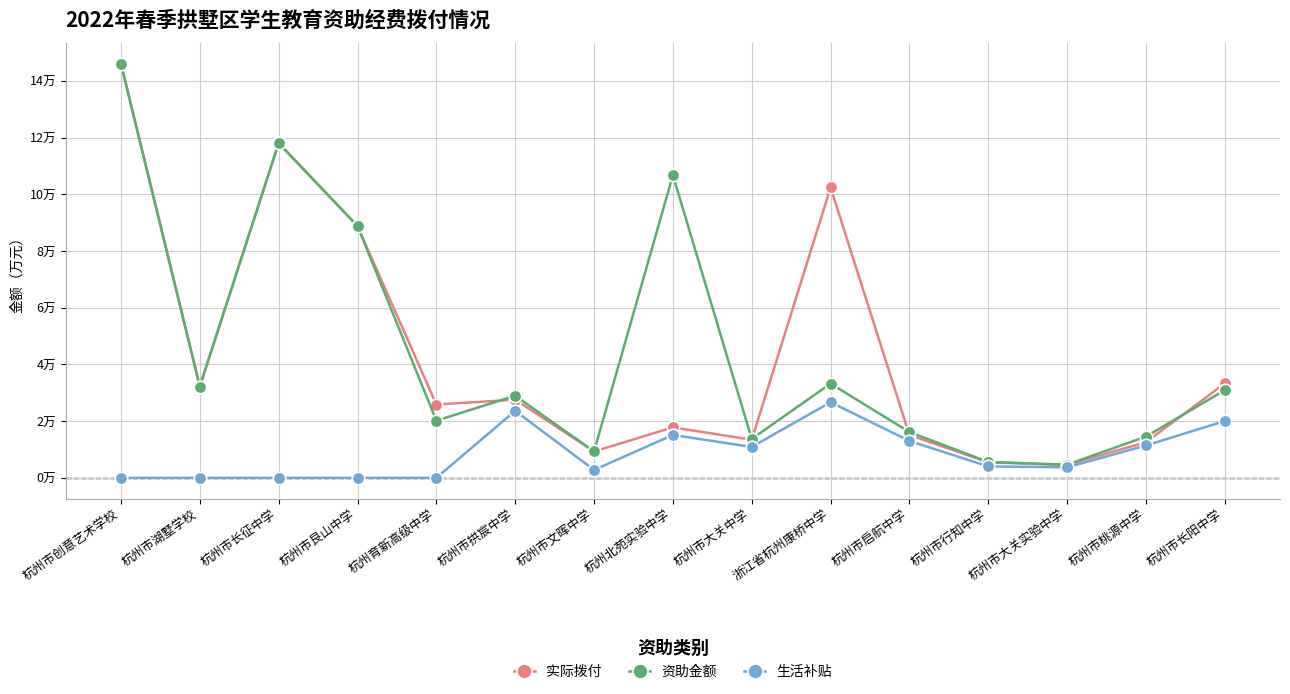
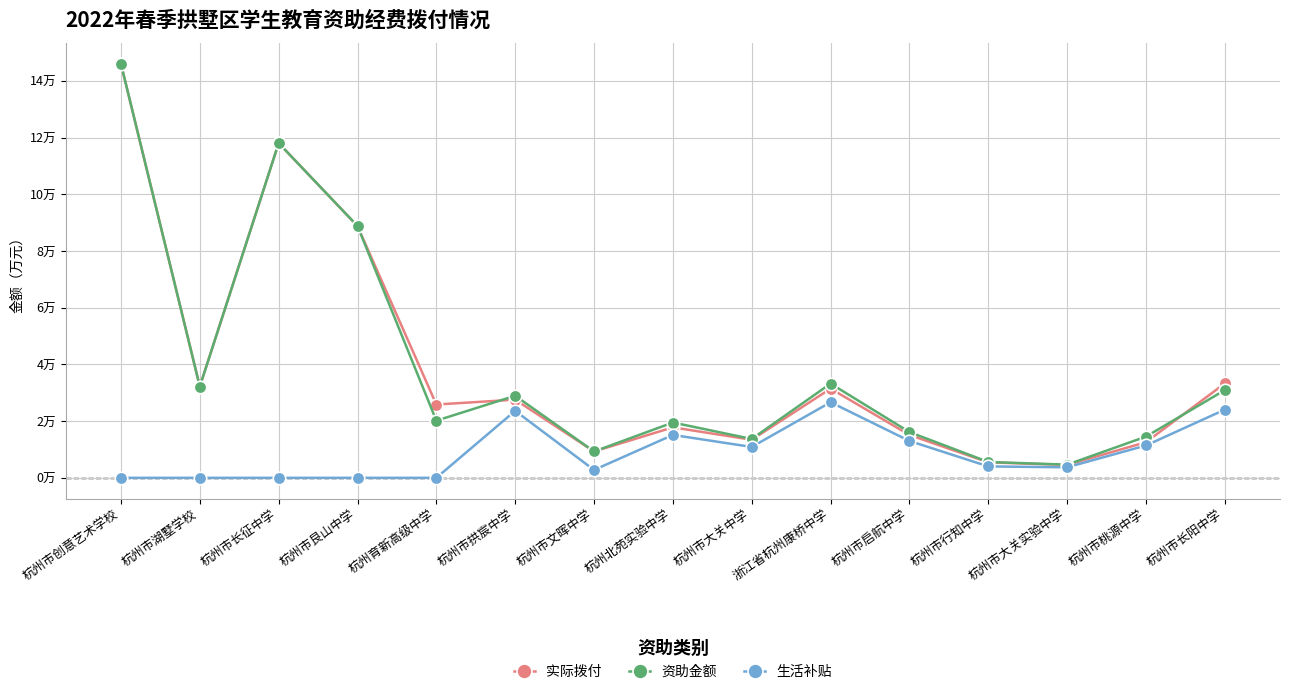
资助金额, 杭州北苑实验中学: 10.7万 -> 2.0万
实际拨付, 浙江省杭州康桥中学: 10.2万 -> 3.1万
生活补贴, 杭州市长阳中学: 2.0万 -> 2.4万
